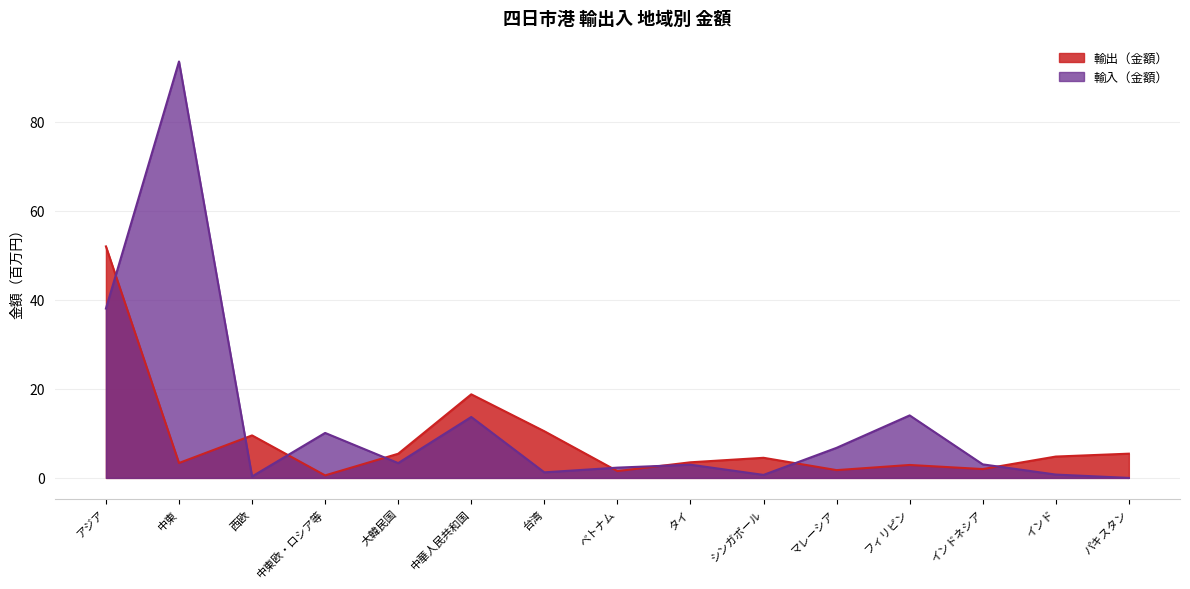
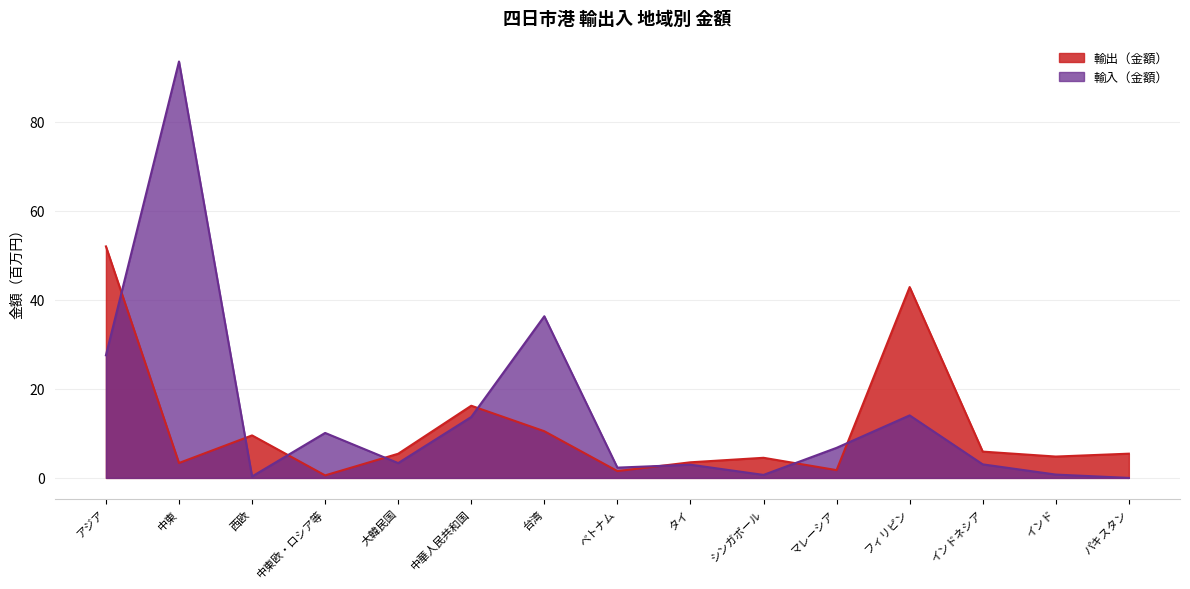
輸入（金額）, アジア: 38 -> 28
輸出（金額）, 中華人民共和国: 19 -> 16
輸入（金額）, 台湾: 1 -> 36
輸出（金額）, フィリピン: 3 -> 43
輸出（金額）, インドネシア: 2 -> 6
